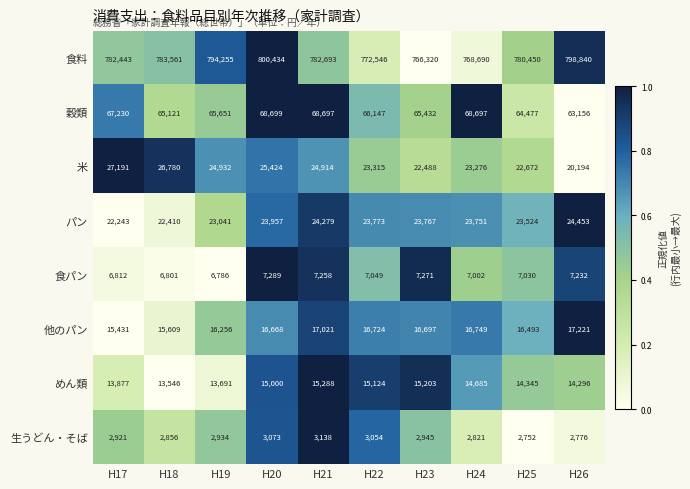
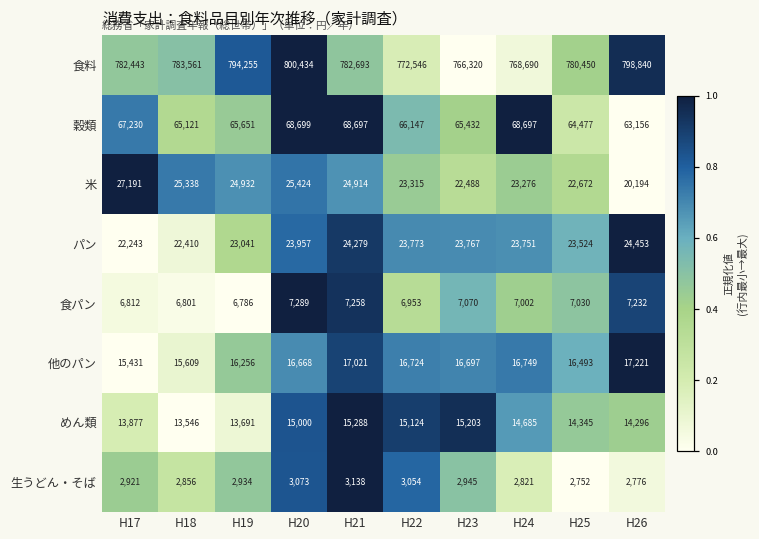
米, H18: 26,780 -> 25,338
食パン, H22: 7,049 -> 6,953
食パン, H23: 7,271 -> 7,070
